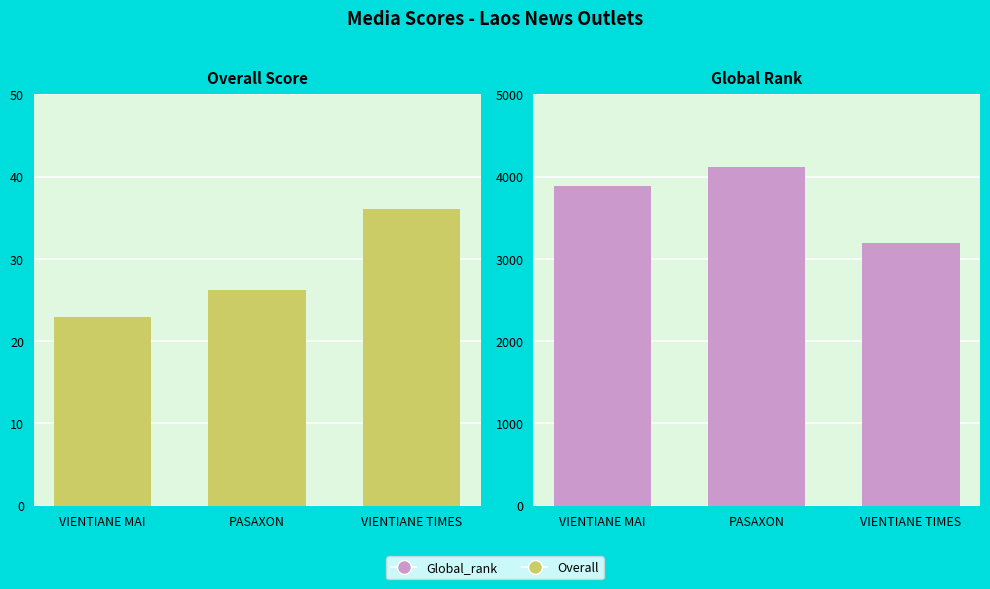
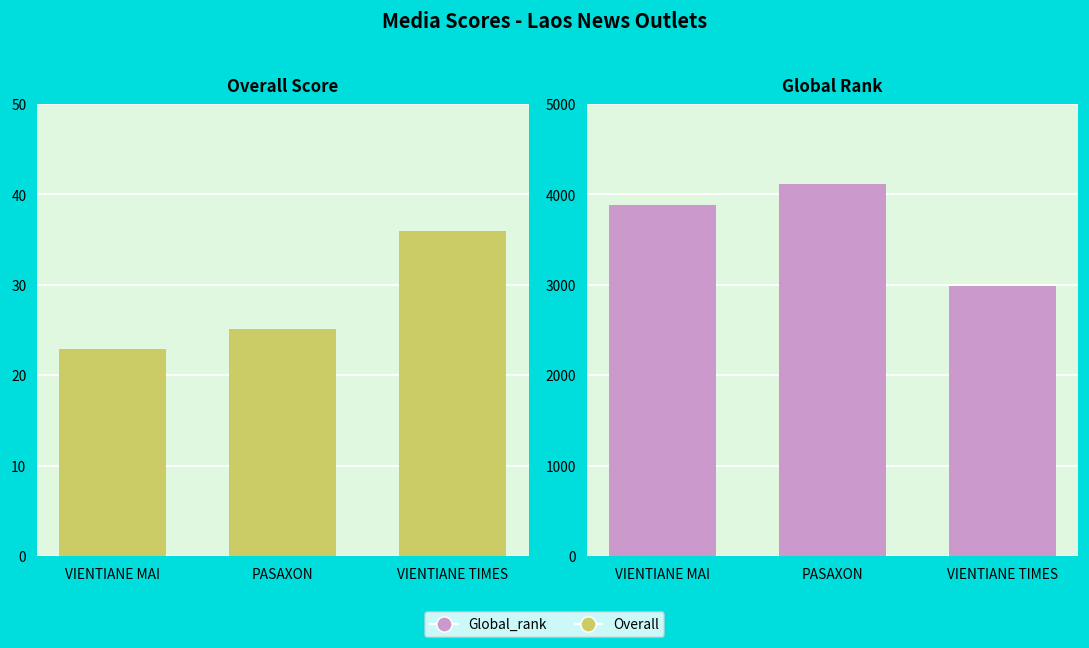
Overall Score, PASAXON: 26 -> 25
Global Rank, VIENTIANE TIMES: 3200 -> 3000
